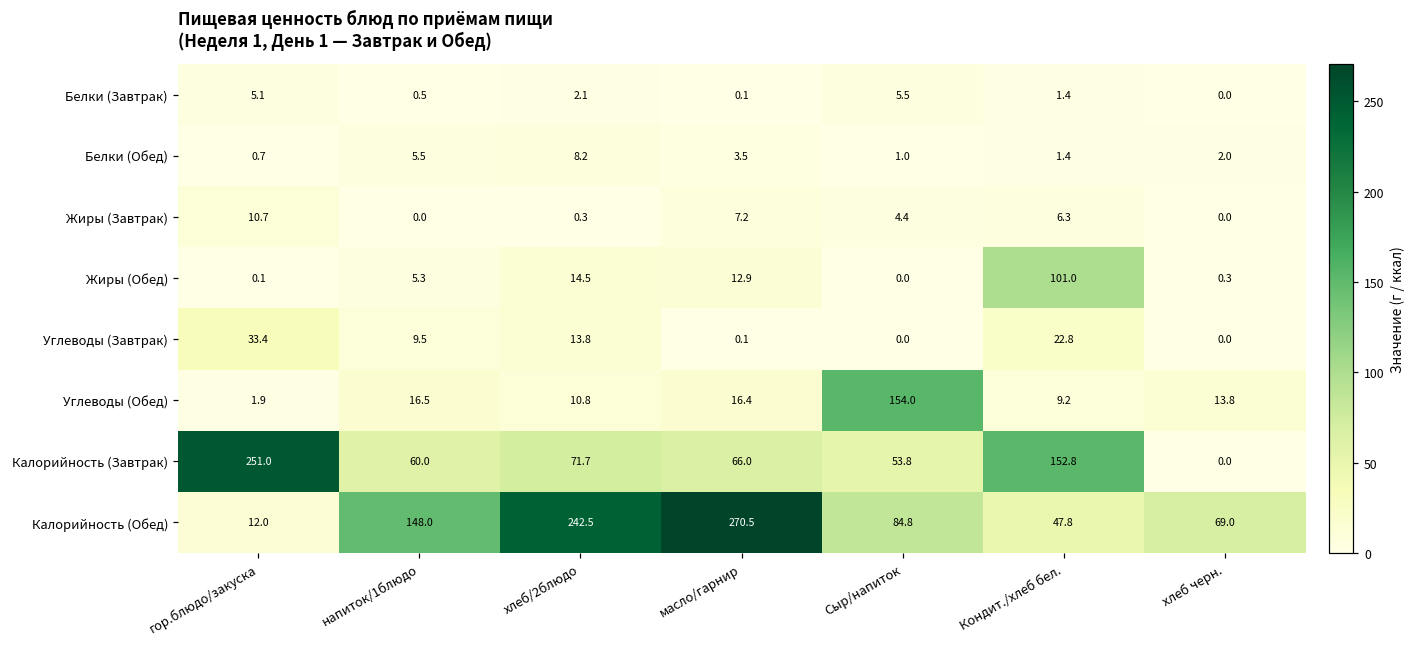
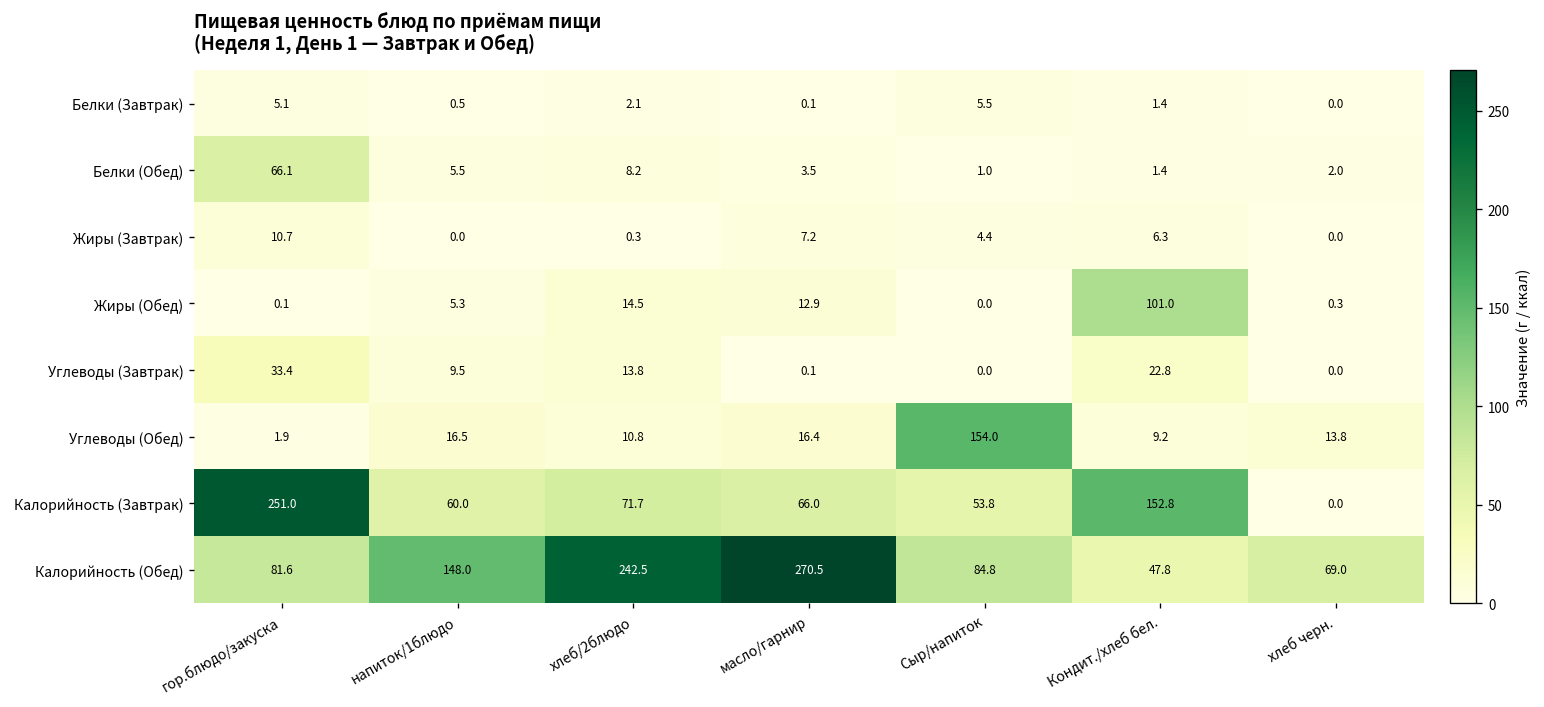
Белки (Обед), гор.блюдо/закуска: 0.7 -> 66.1
Калорийность (Обед), гор.блюдо/закуска: 12.0 -> 81.6
